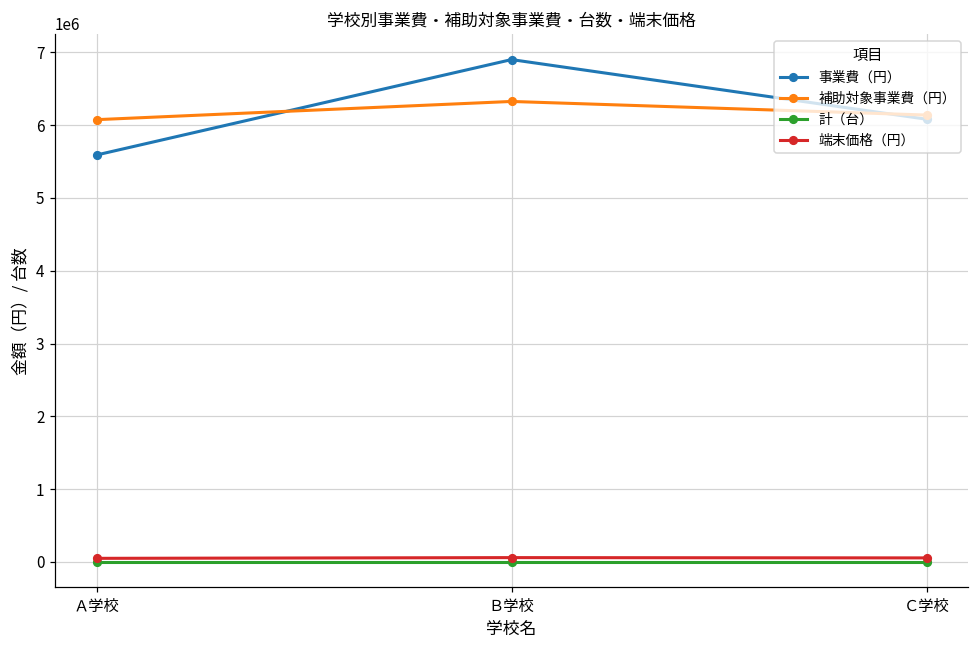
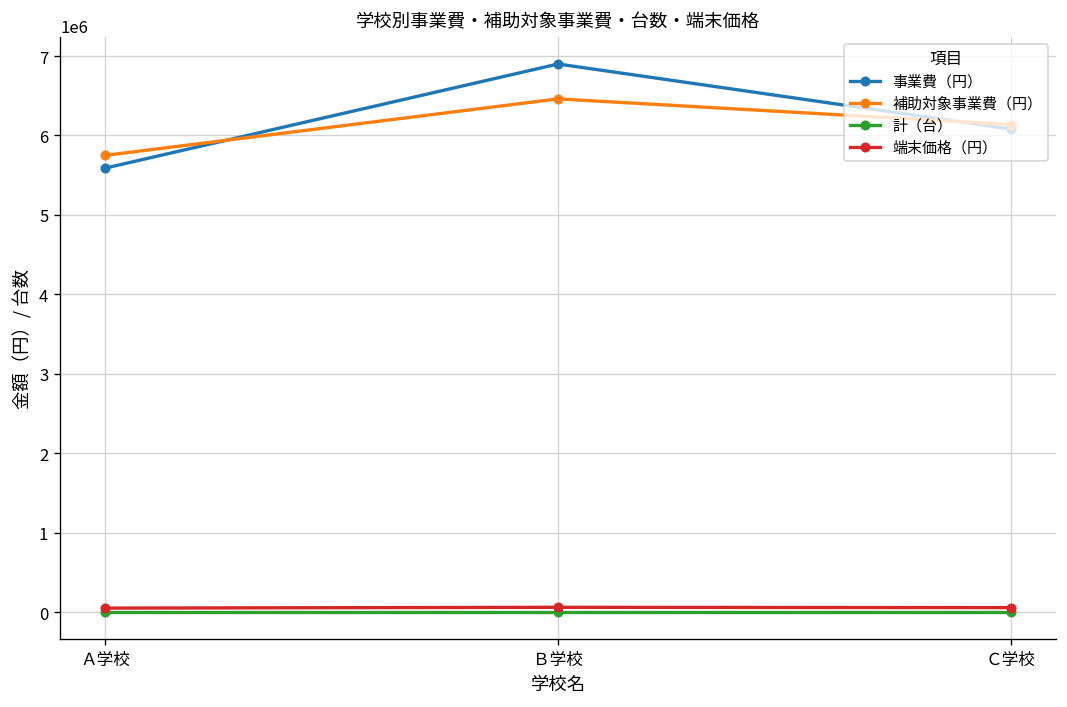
補助対象事業費（円）, Ａ学校: 6100000 -> 5800000
補助対象事業費（円）, Ｂ学校: 6300000 -> 6500000
